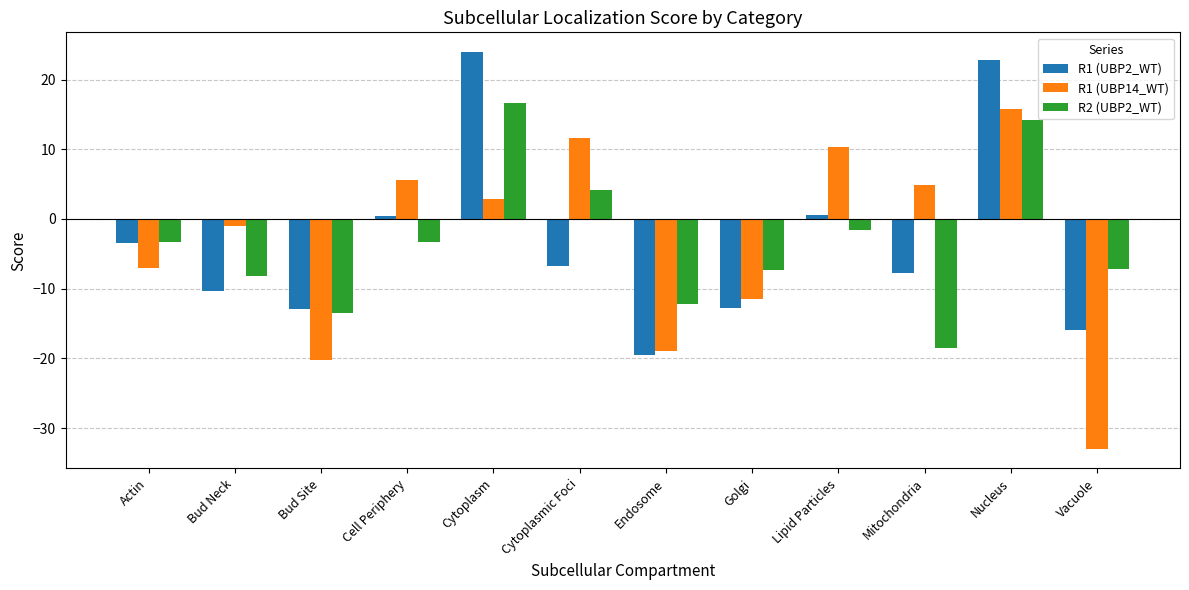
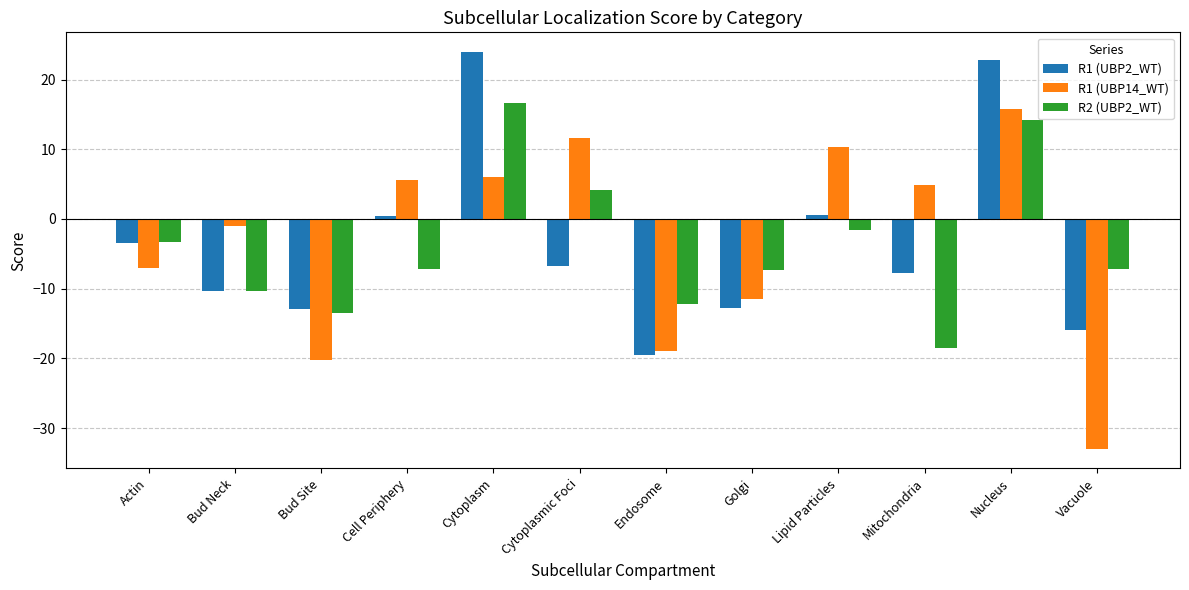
R2 (UBP2_WT), Bud Neck: -8 -> -10
R2 (UBP2_WT), Cell Periphery: -3 -> -7
R1 (UBP14_WT), Cytoplasm: 3 -> 6
